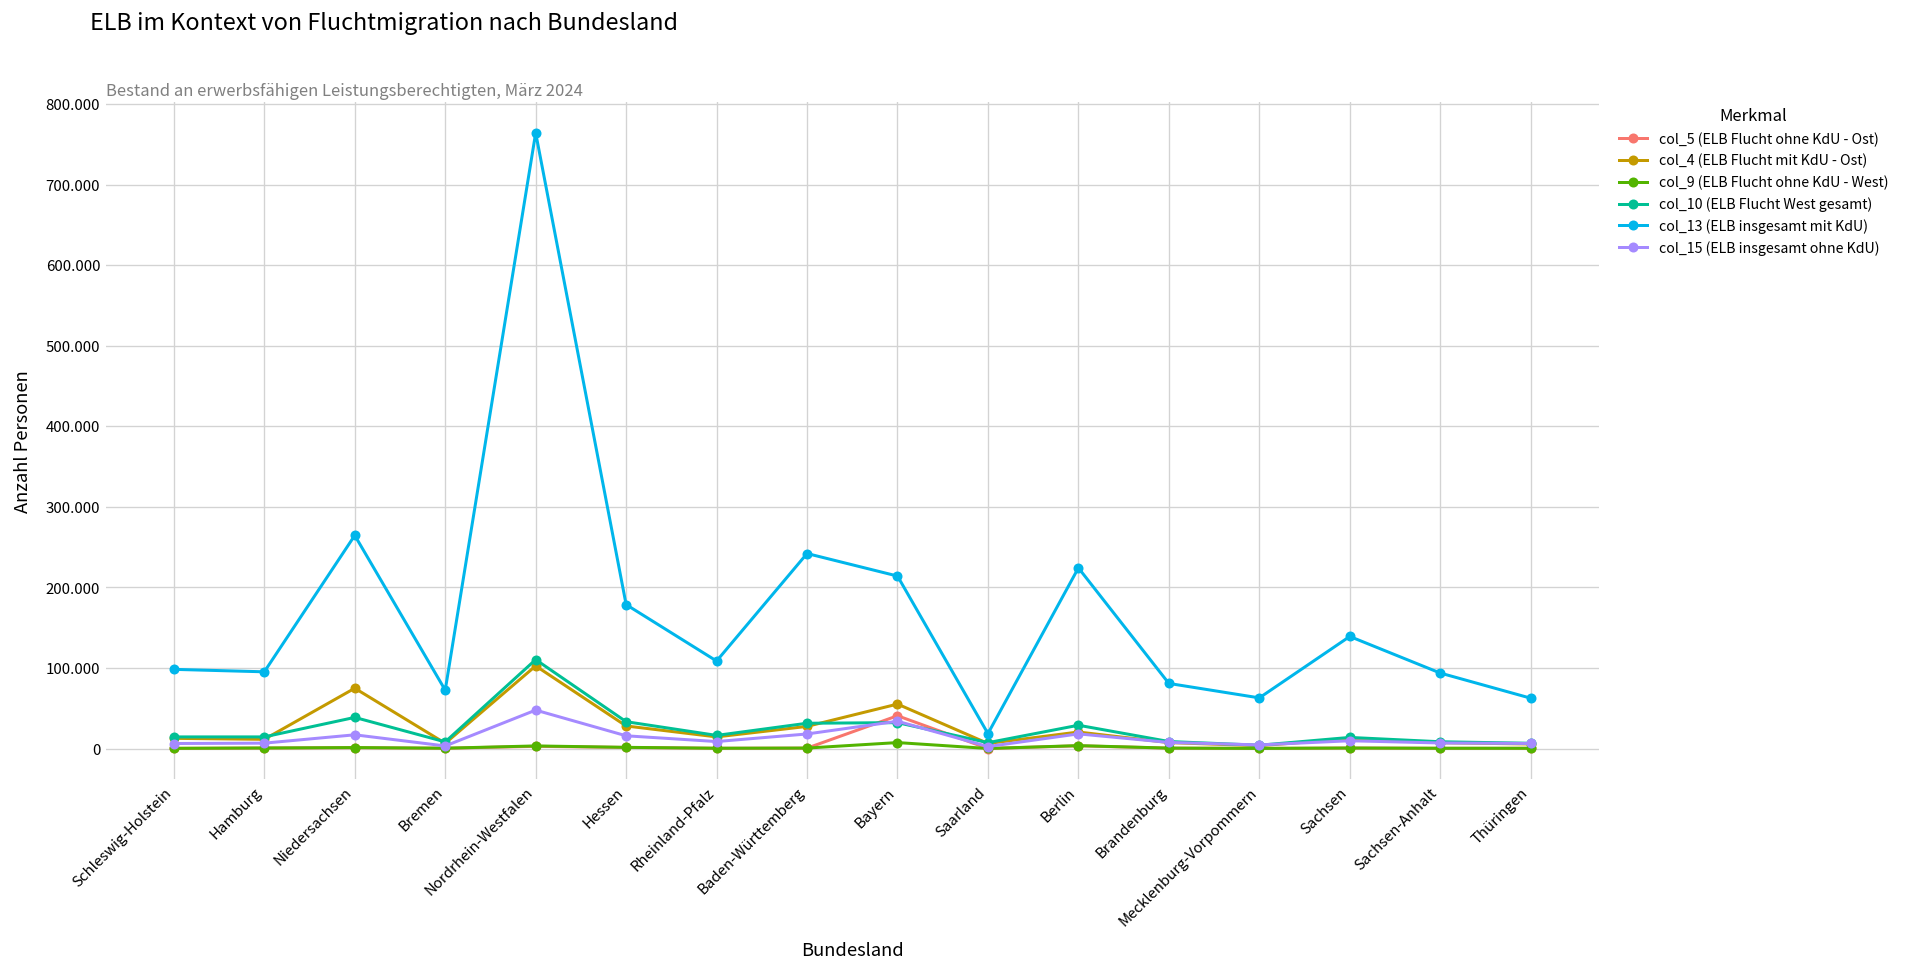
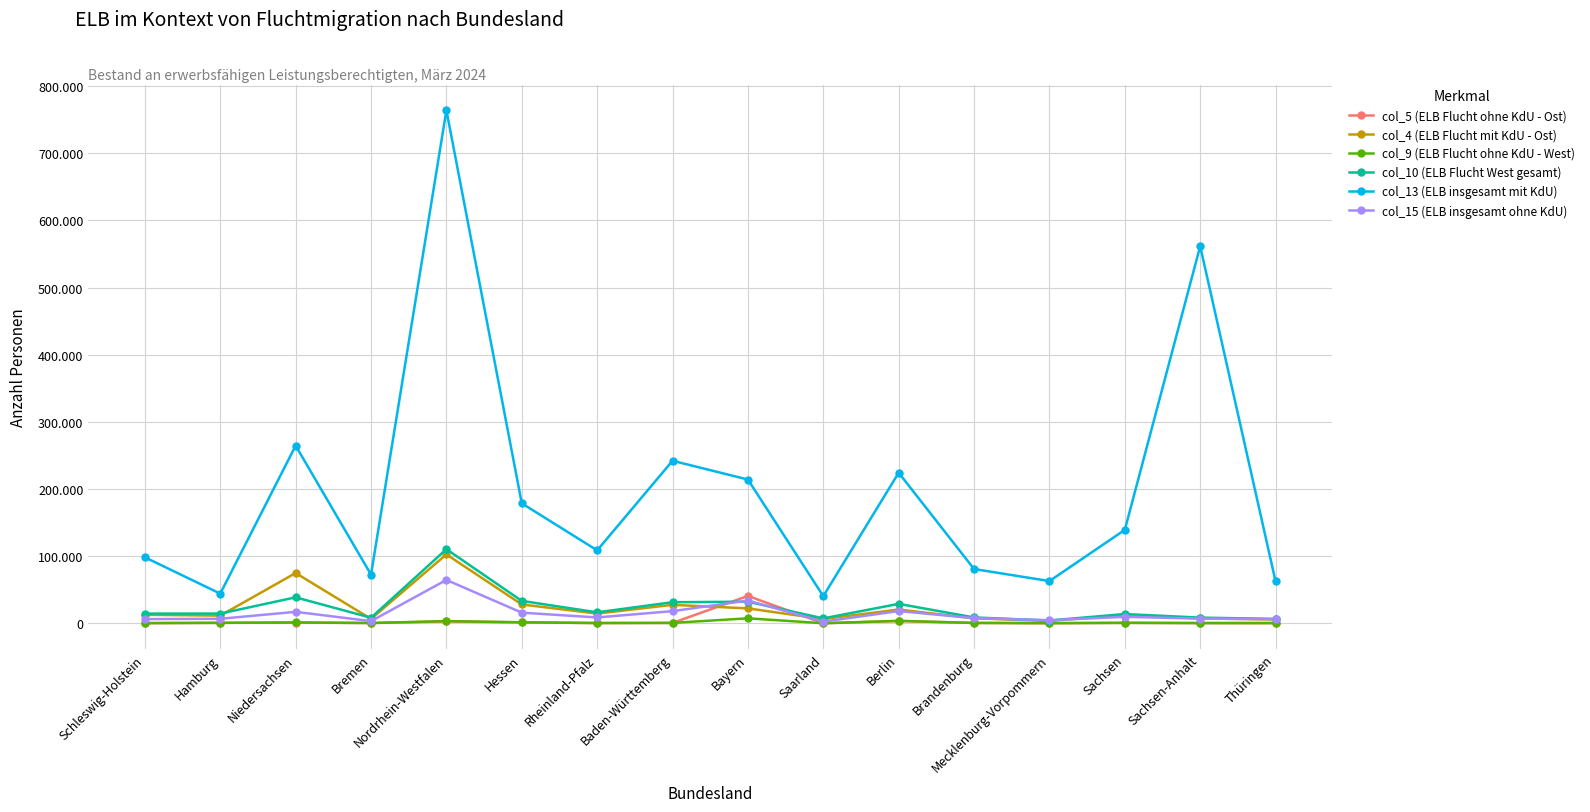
col_13 (ELB insgesamt mit KdU), Hamburg: 100 -> 40
col_15 (ELB insgesamt ohne KdU), Nordrhein-Westfalen: 50 -> 60
col_4 (ELB Flucht mit KdU - Ost), Bayern: 60 -> 20
col_13 (ELB insgesamt mit KdU), Saarland: 20 -> 40
col_13 (ELB insgesamt mit KdU), Sachsen-Anhalt: 90 -> 560
